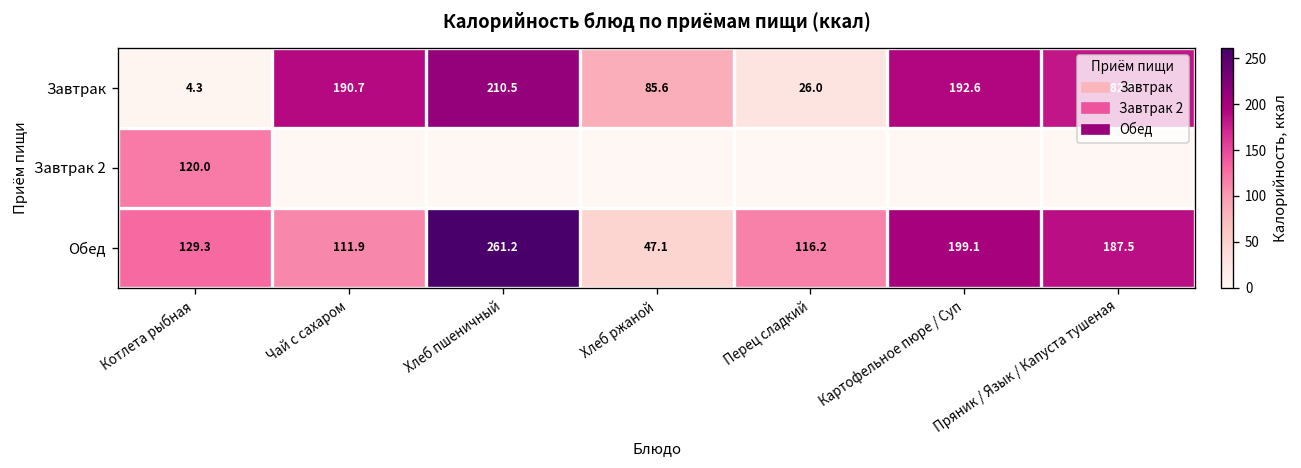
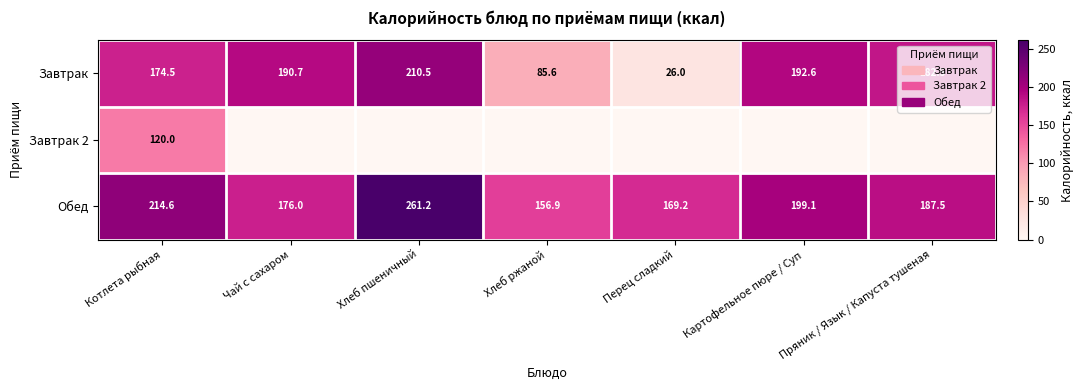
Завтрак, Котлета рыбная: 4.3 -> 174.5
Обед, Котлета рыбная: 129.3 -> 214.6
Обед, Чай с сахаром: 111.9 -> 176.0
Обед, Хлеб ржаной: 47.1 -> 156.9
Обед, Перец сладкий: 116.2 -> 169.2
